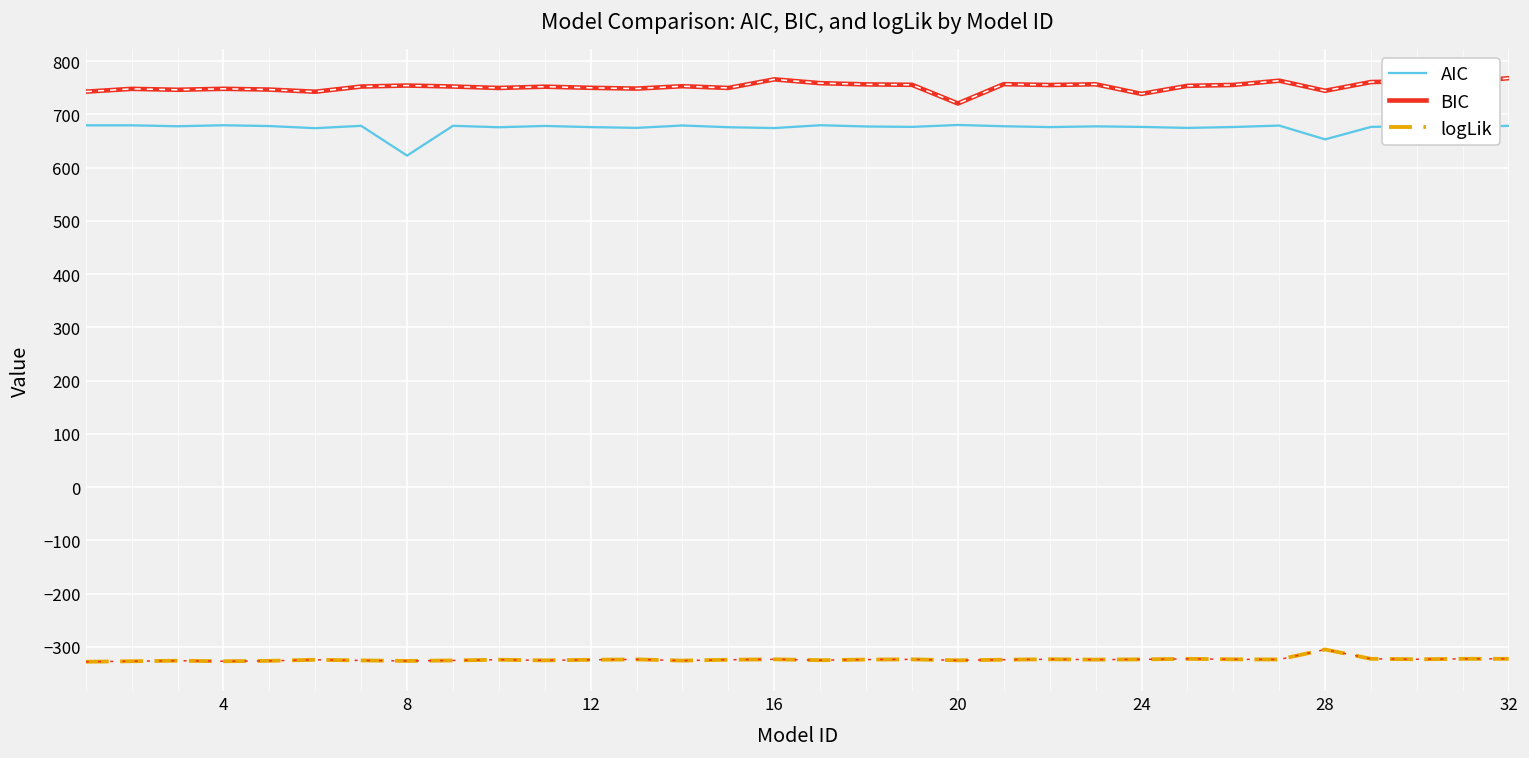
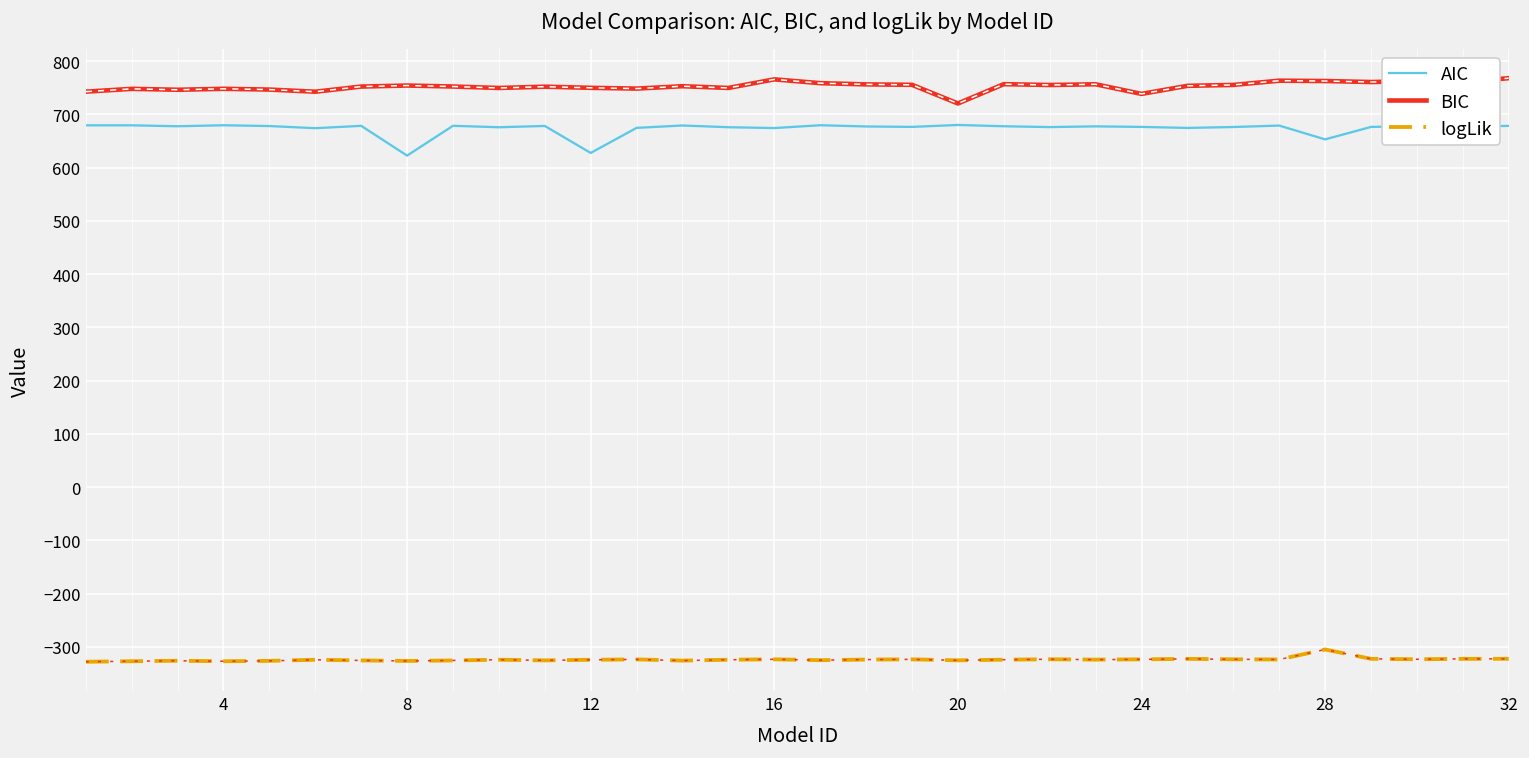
AIC, 12: 680 -> 630
BIC, 28: 740 -> 760
